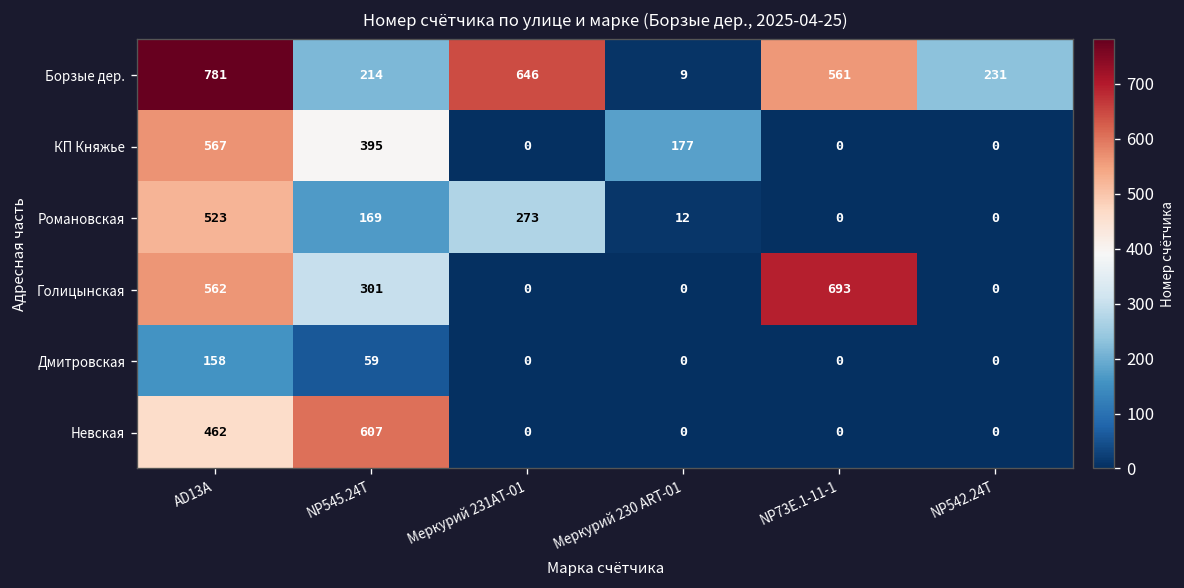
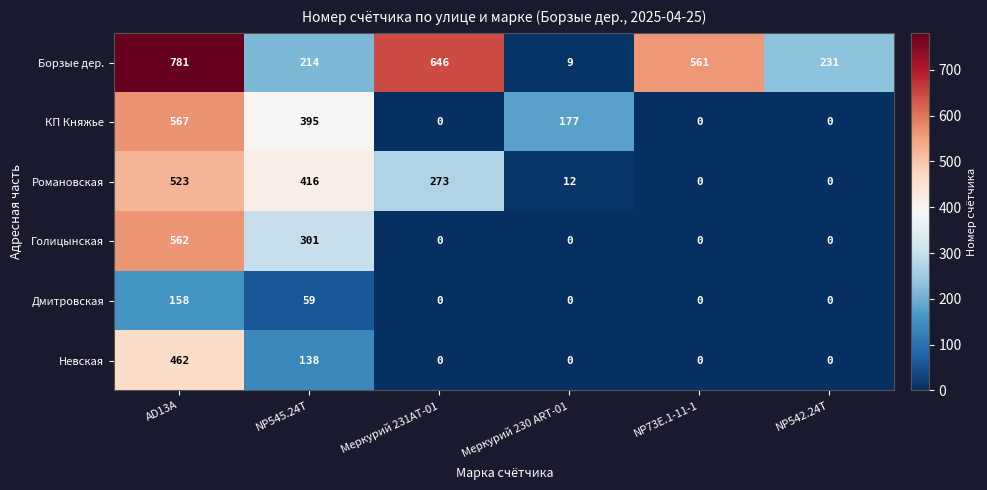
Романовская, NP545.24T: 169 -> 416
Голицынская, NP73E.1-11-1: 693 -> 0
Невская, NP545.24T: 607 -> 138
